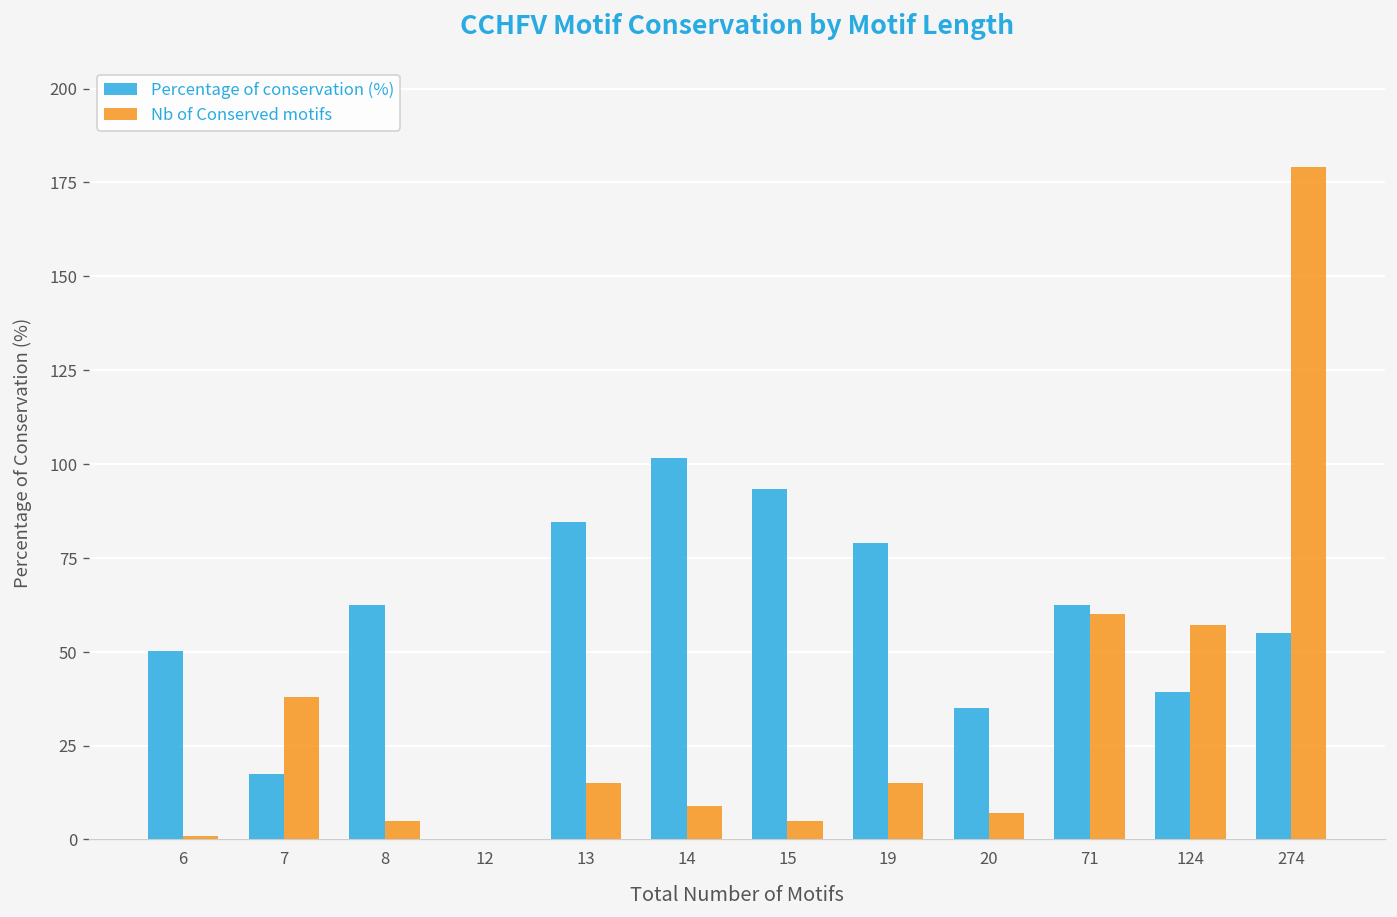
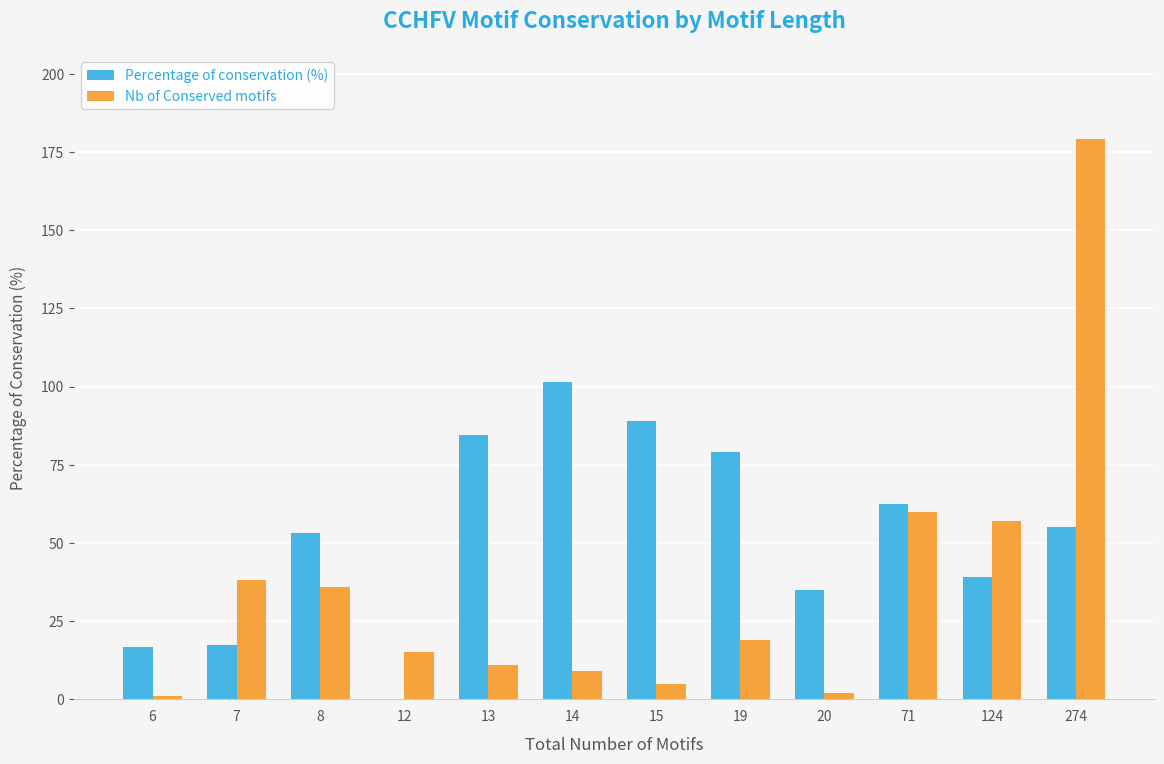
Percentage of conservation (%), 6: 50 -> 17
Percentage of conservation (%), 8: 63 -> 53
Nb of Conserved motifs, 8: 5 -> 36
Nb of Conserved motifs, 12: 0 -> 15
Nb of Conserved motifs, 13: 15 -> 11
Percentage of conservation (%), 15: 93 -> 89
Nb of Conserved motifs, 19: 15 -> 19
Nb of Conserved motifs, 20: 7 -> 2
